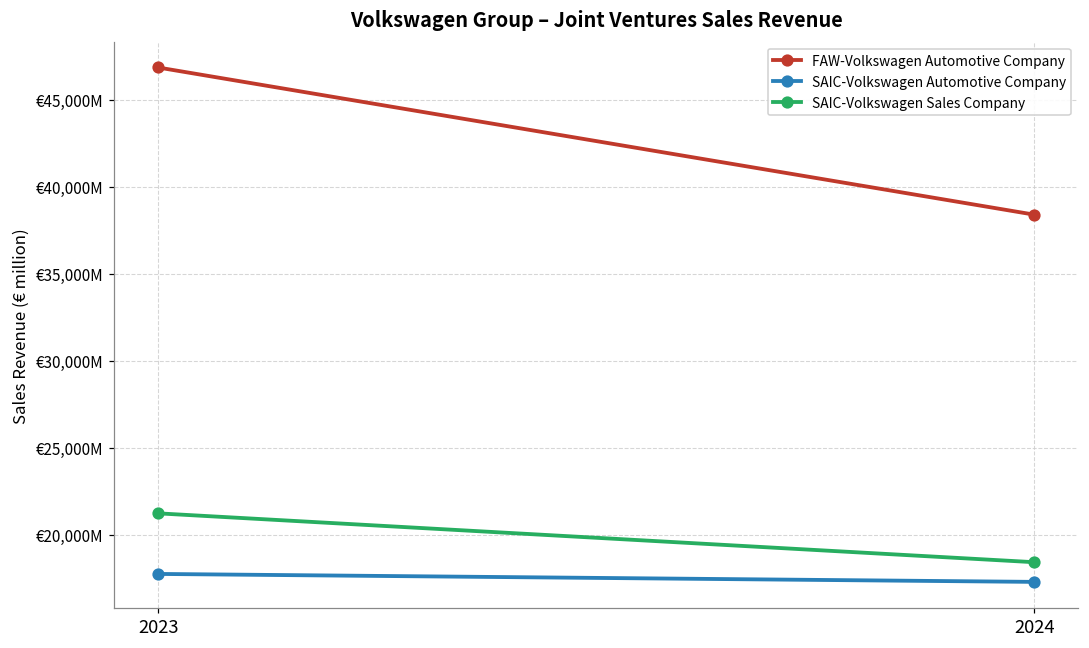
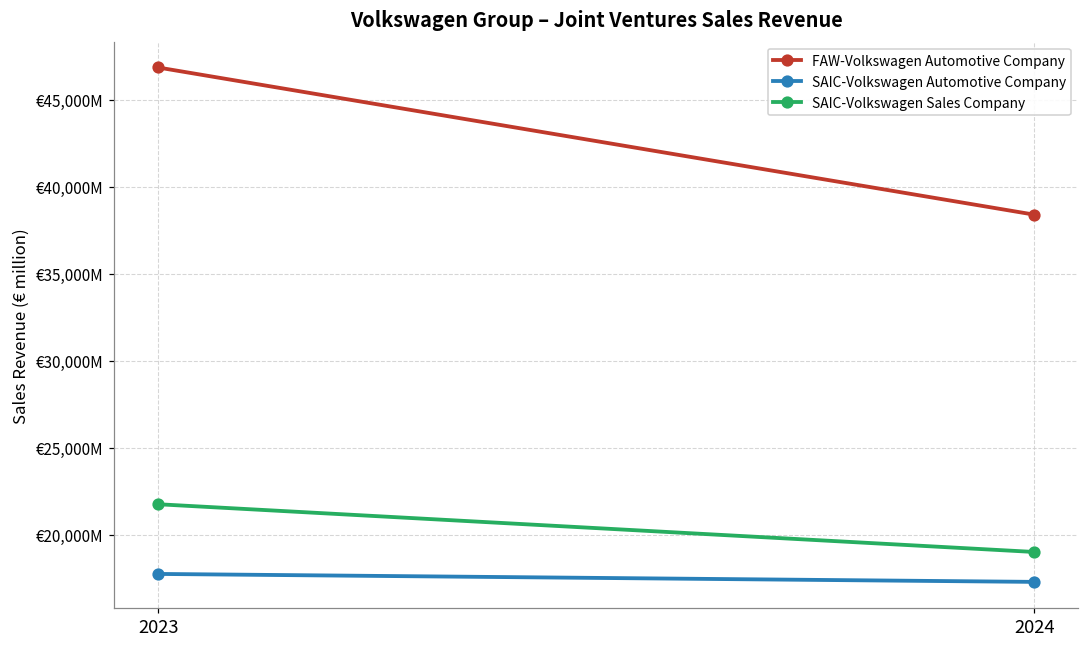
SAIC-Volkswagen Sales Company, 2023: €21,200,000,000 -> €21,800,000,000
SAIC-Volkswagen Sales Company, 2024: €18,400,000,000 -> €19,000,000,000
